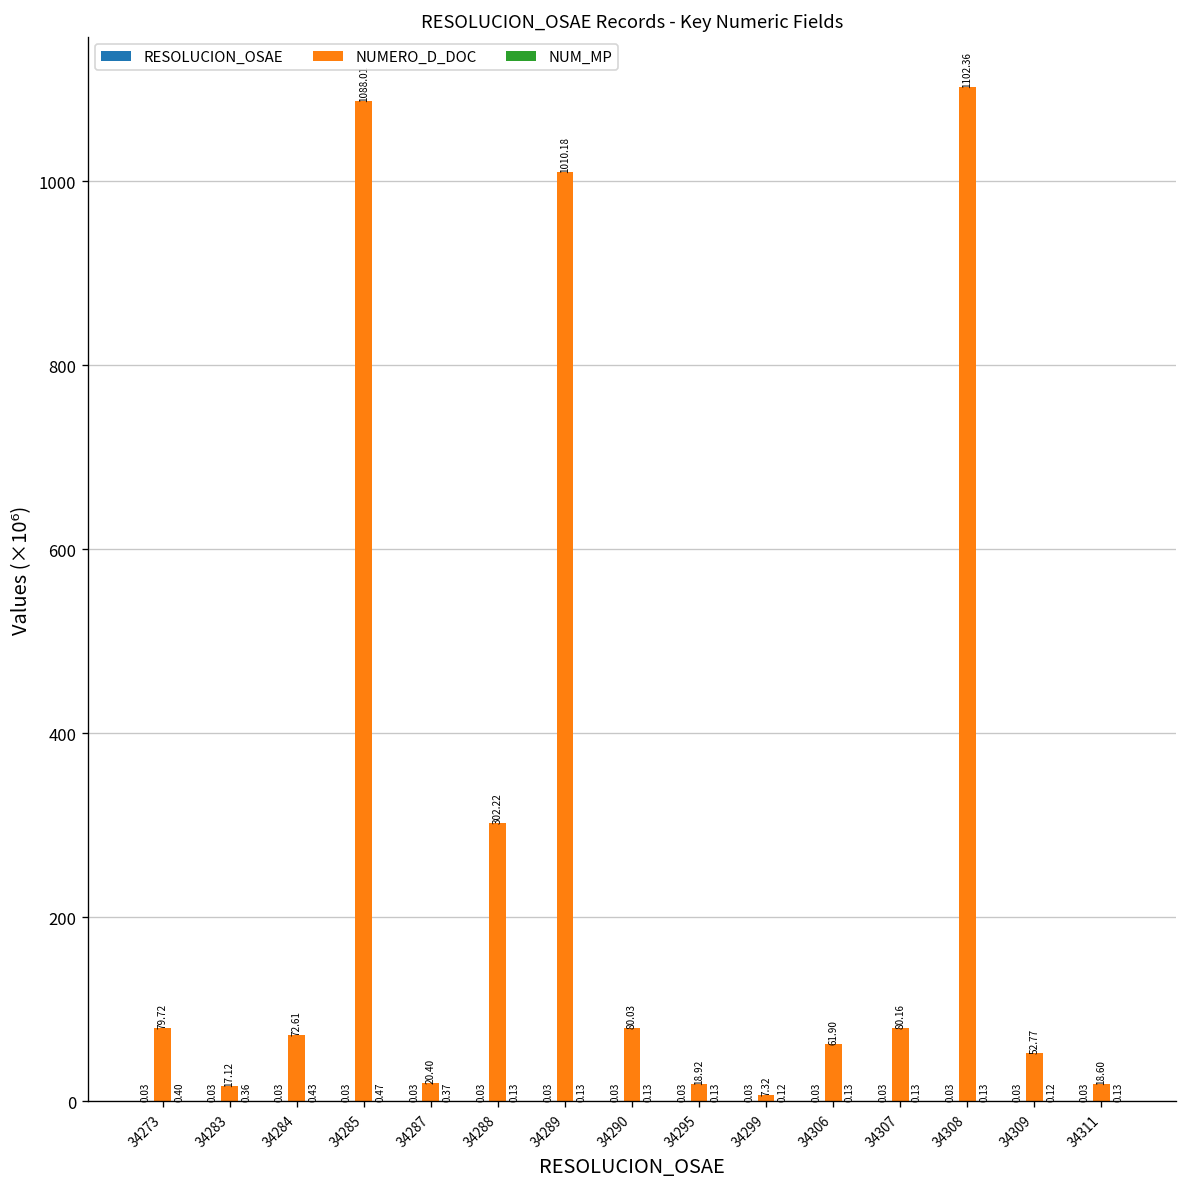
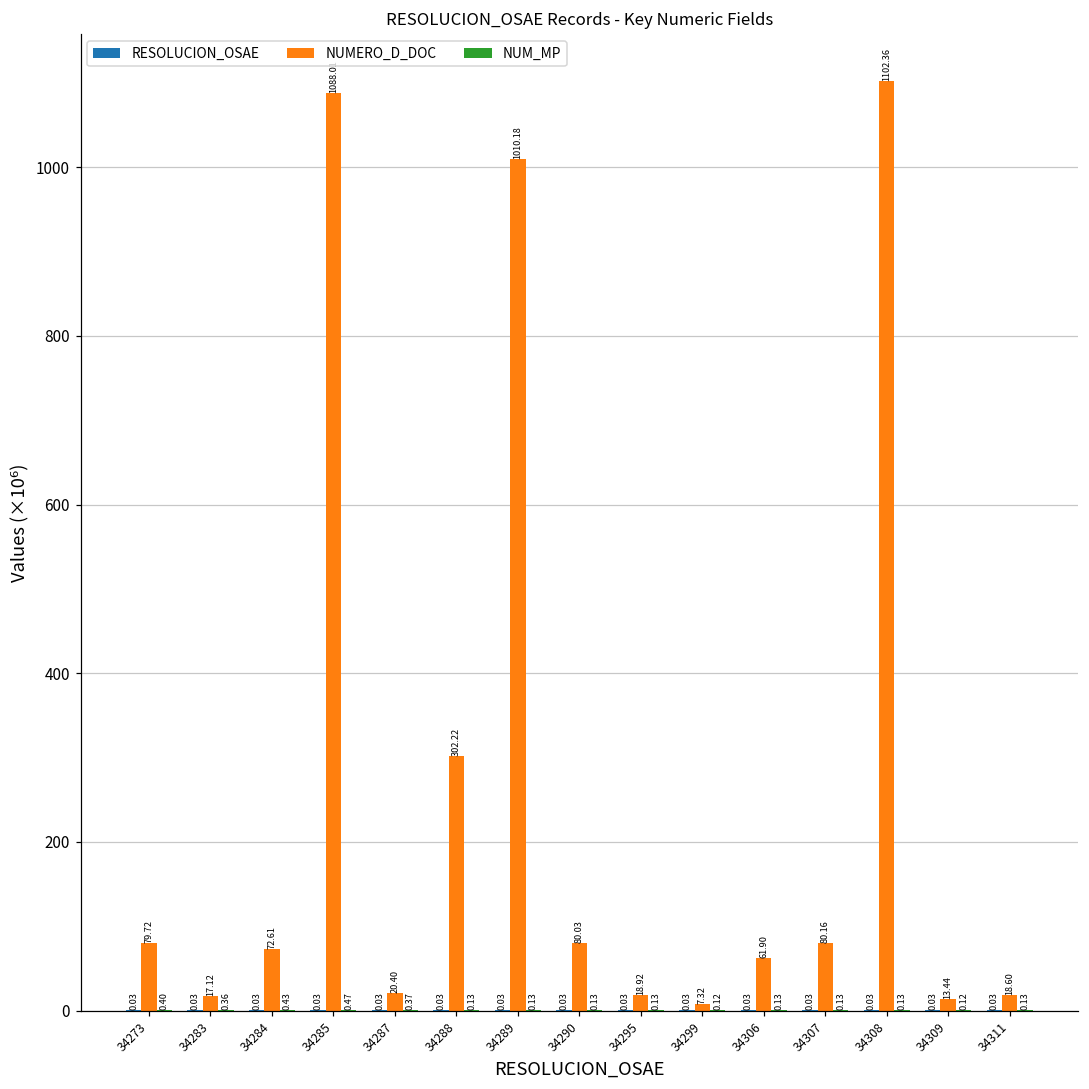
NUMERO_D_DOC, 34309: 52.77 -> 13.44
